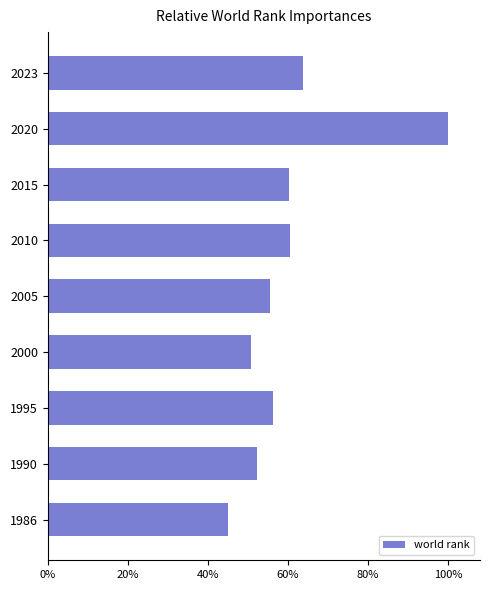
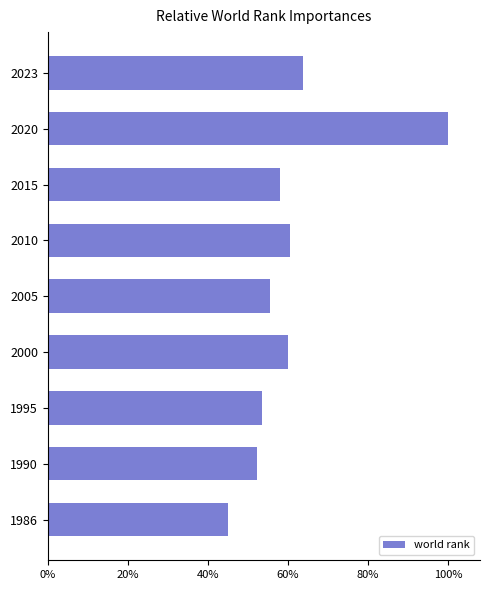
2015: 60% -> 58%
2000: 51% -> 60%
1995: 56% -> 53%
